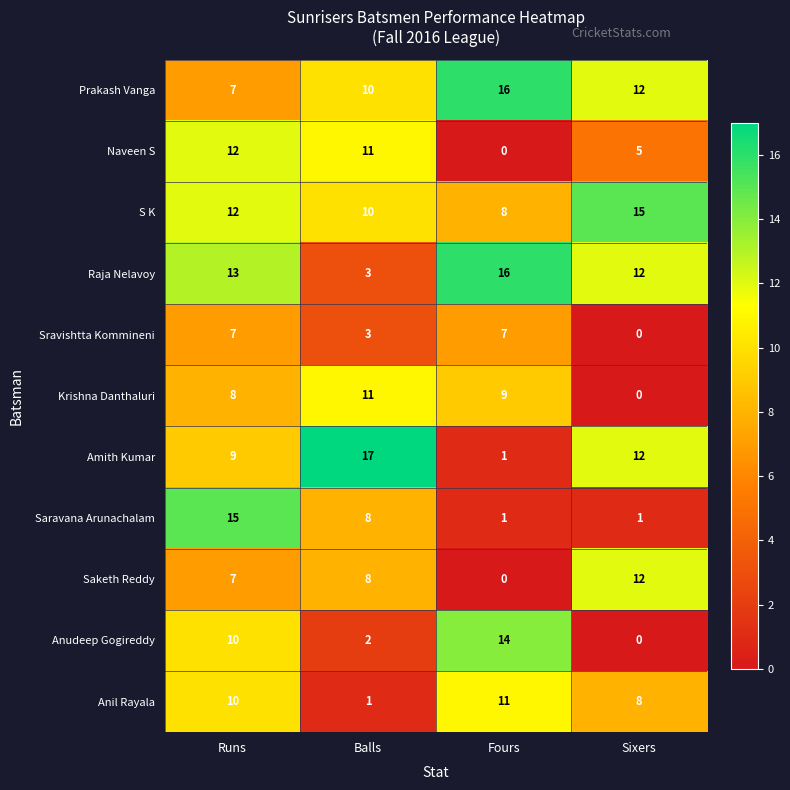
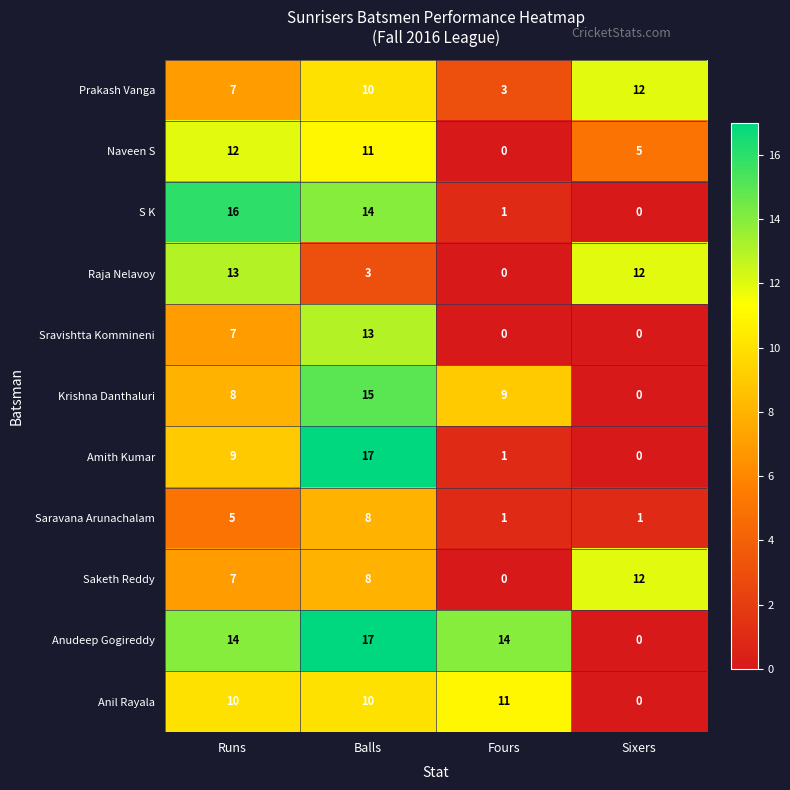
Prakash Vanga, Fours: 16 -> 3
S K, Runs: 12 -> 16
S K, Balls: 10 -> 14
S K, Fours: 8 -> 1
S K, Sixers: 15 -> 0
Raja Nelavoy, Fours: 16 -> 0
Sravishtta Kommineni, Balls: 3 -> 13
Sravishtta Kommineni, Fours: 7 -> 0
Krishna Danthaluri, Balls: 11 -> 15
Amith Kumar, Sixers: 12 -> 0
Saravana Arunachalam, Runs: 15 -> 5
Anudeep Gogireddy, Runs: 10 -> 14
Anudeep Gogireddy, Balls: 2 -> 17
Anil Rayala, Balls: 1 -> 10
Anil Rayala, Sixers: 8 -> 0
